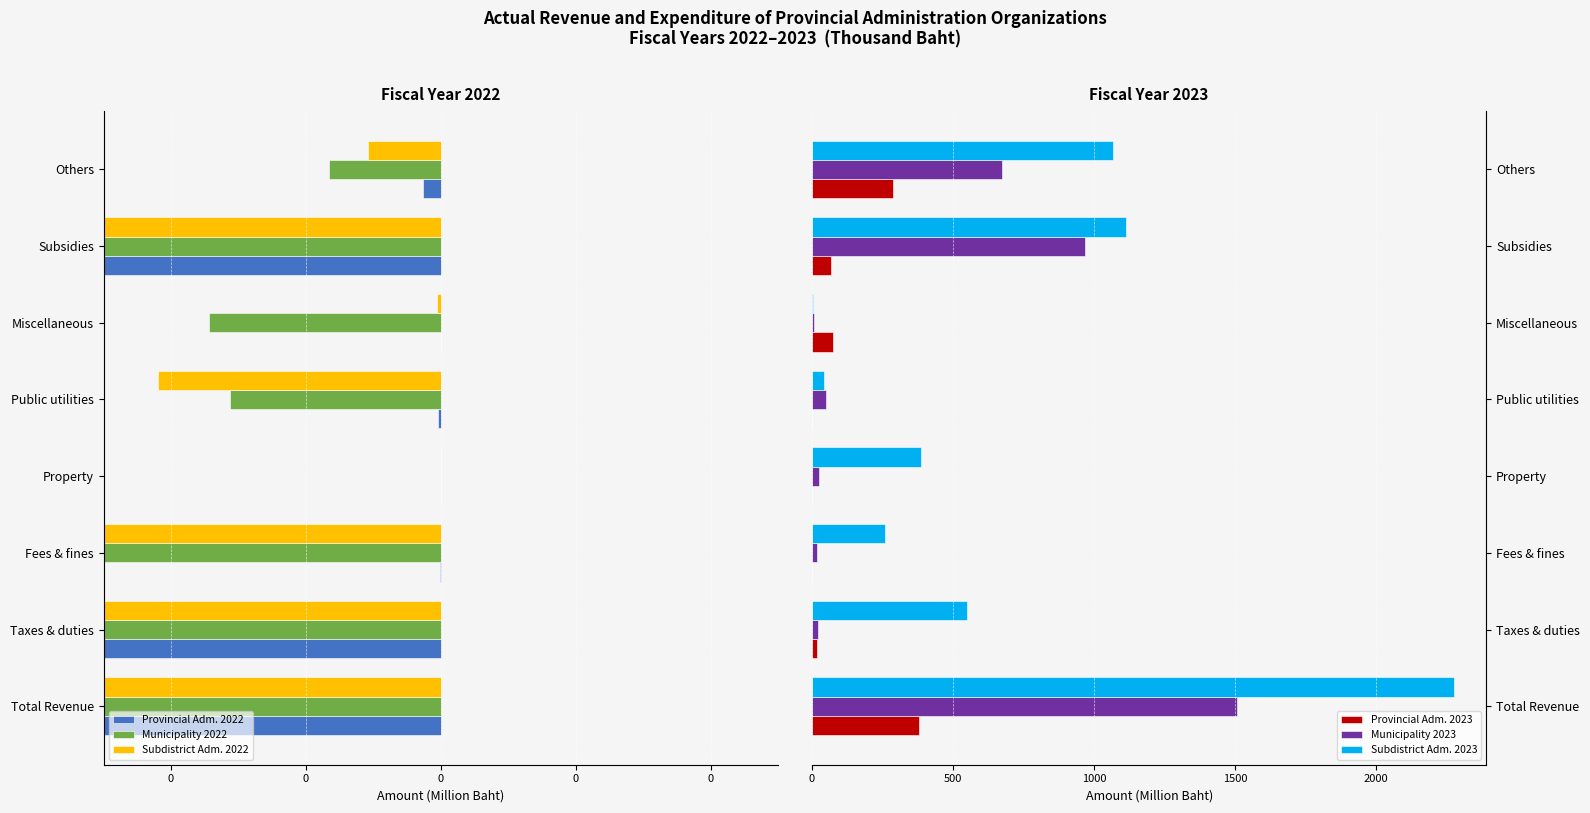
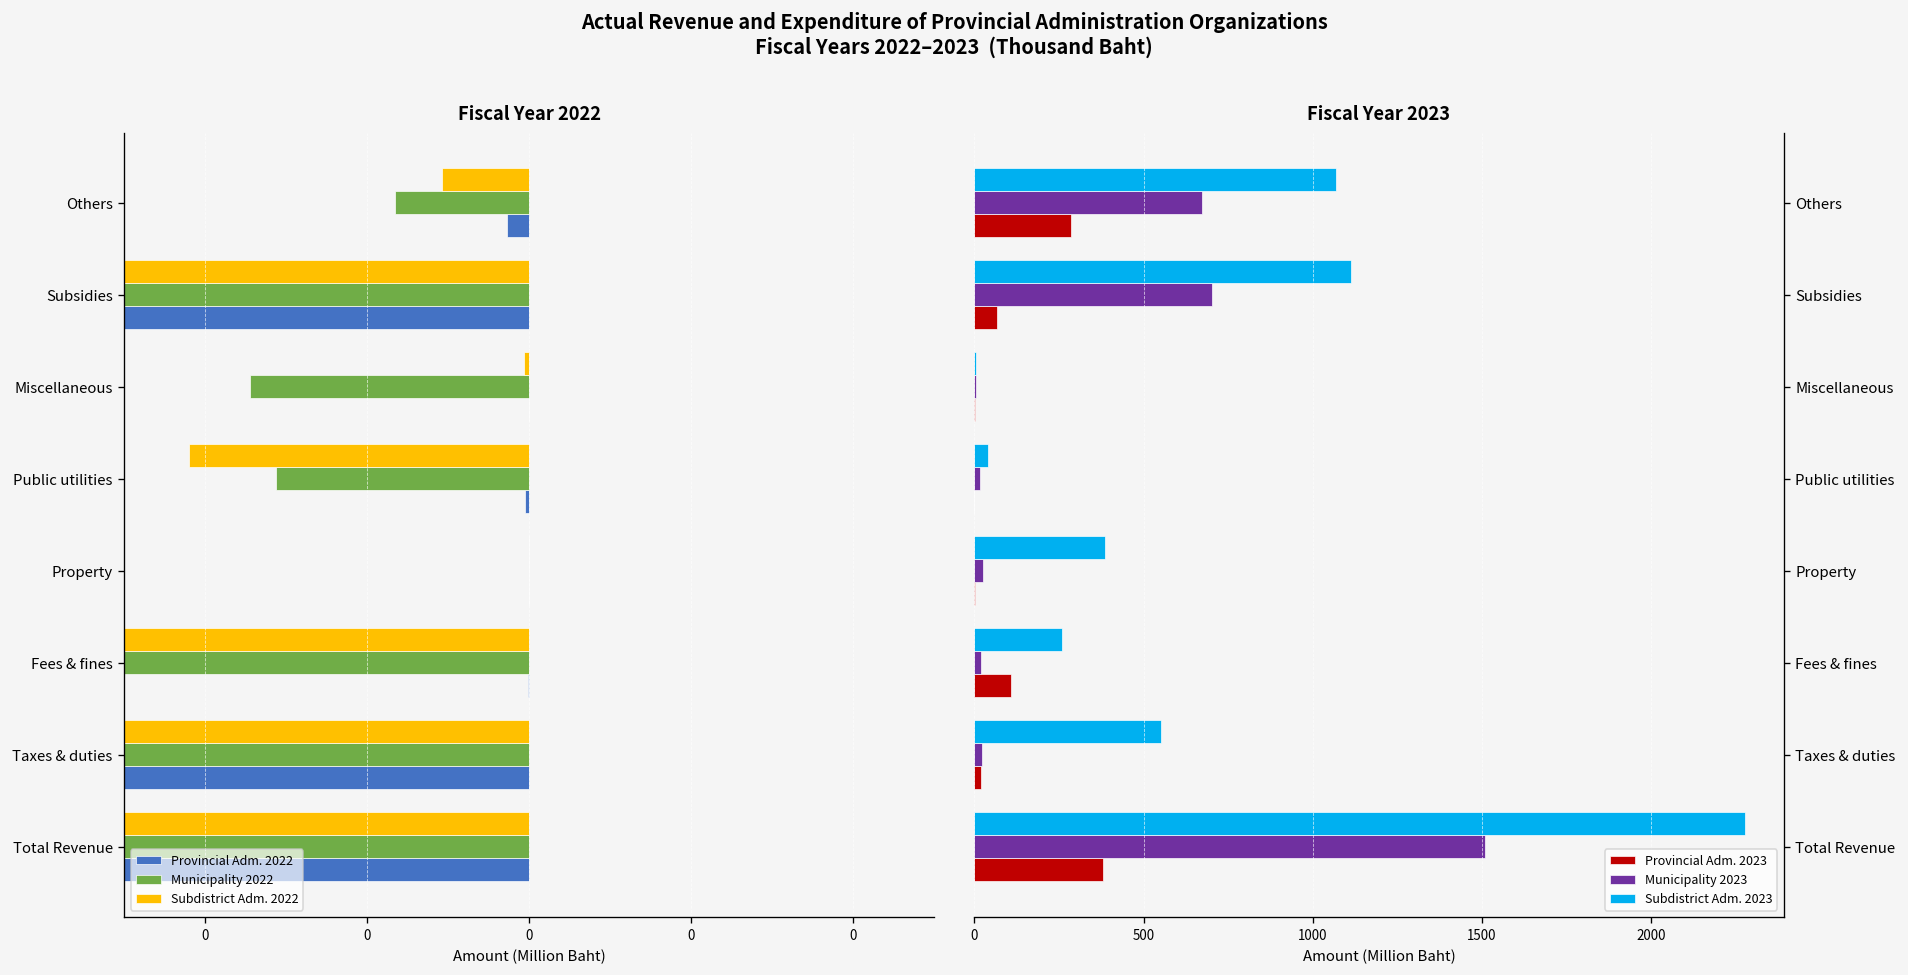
Fiscal Year 2023, Municipality 2023, Subsidies: 970 -> 700
Fiscal Year 2023, Provincial Adm. 2023, Miscellaneous: 70 -> 0
Fiscal Year 2023, Municipality 2023, Public utilities: 50 -> 20
Fiscal Year 2023, Provincial Adm. 2023, Fees & fines: 0 -> 110
